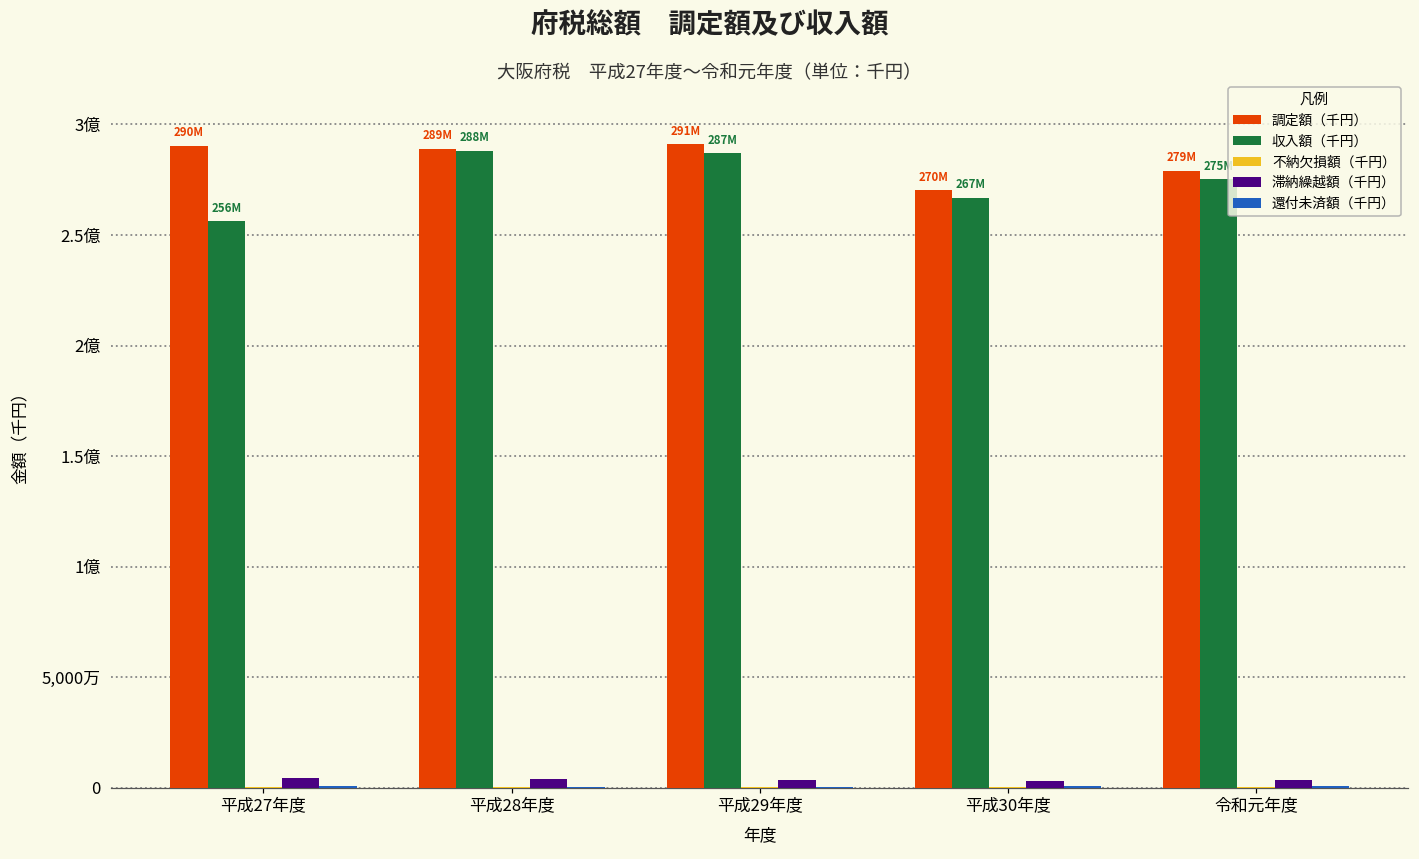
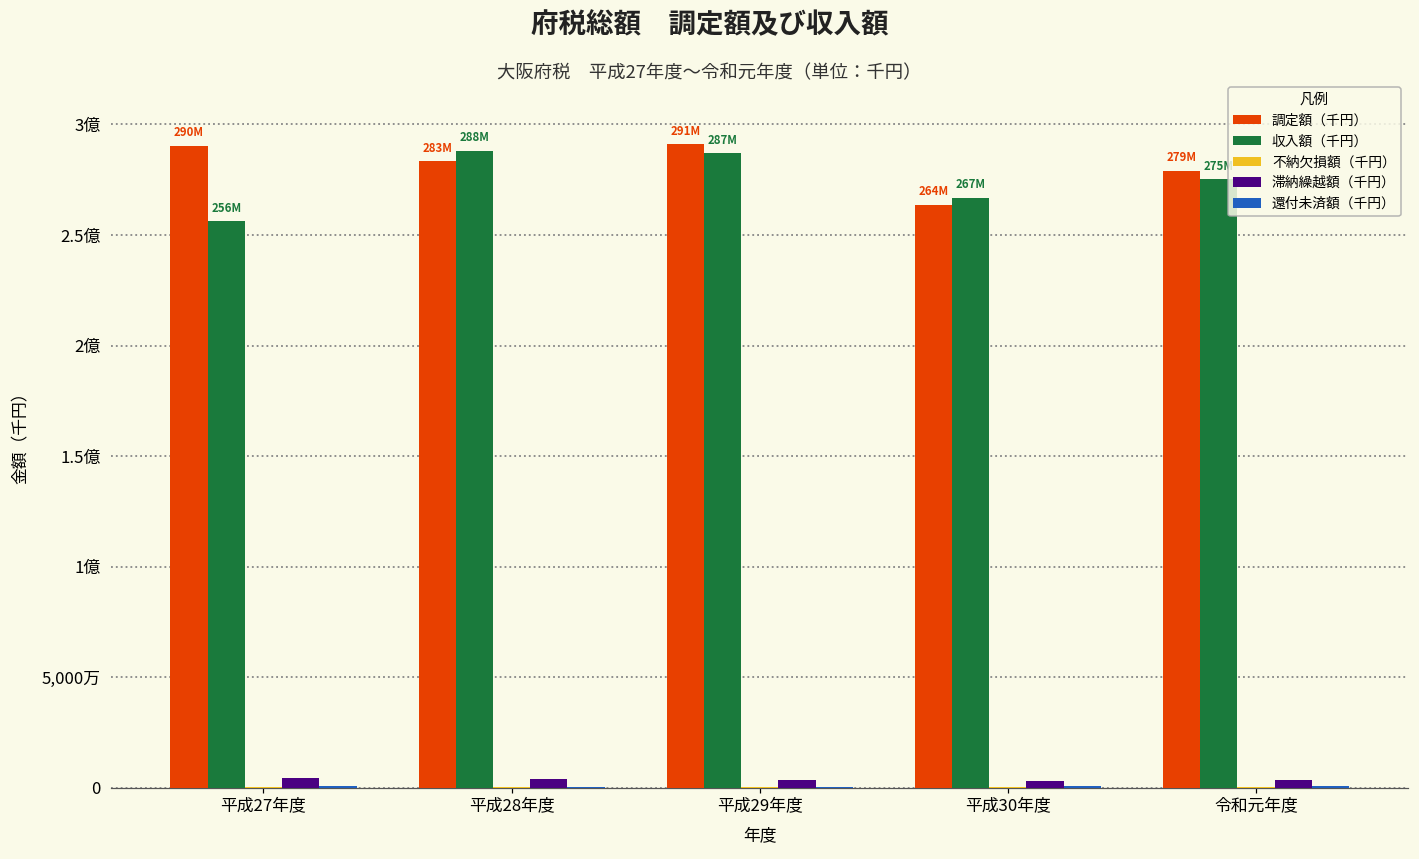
調定額（千円）, 平成28年度: 289M -> 283M
調定額（千円）, 平成30年度: 270M -> 264M
